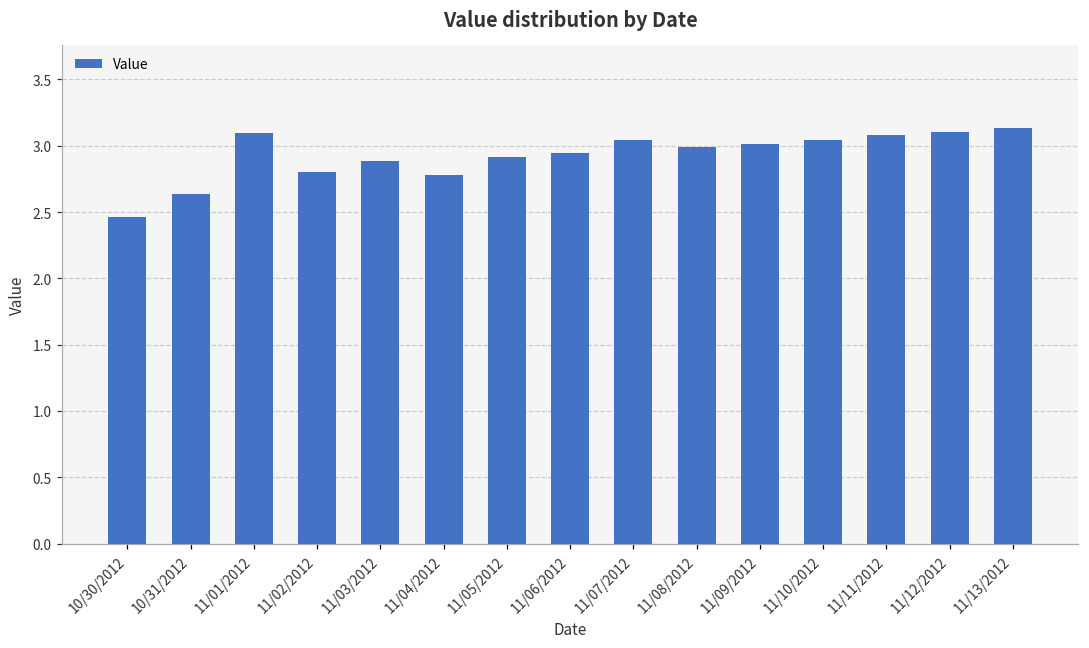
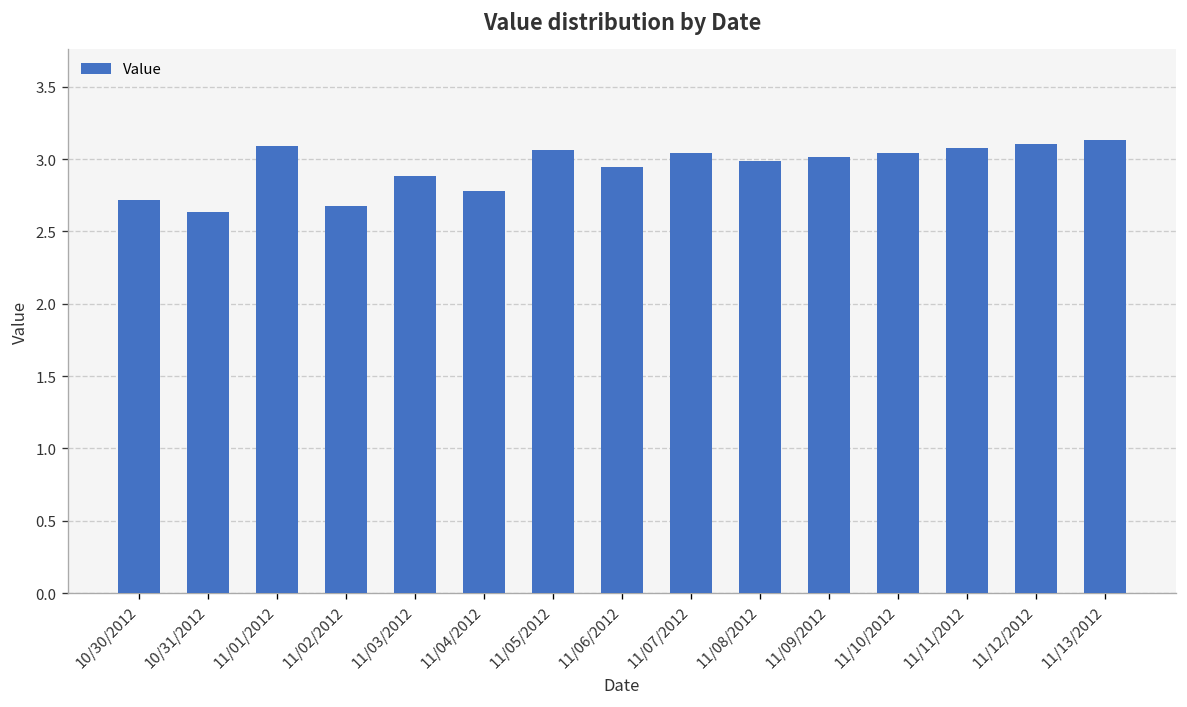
10/30/2012: 2.47 -> 2.72
11/02/2012: 2.80 -> 2.68
11/05/2012: 2.91 -> 3.06
